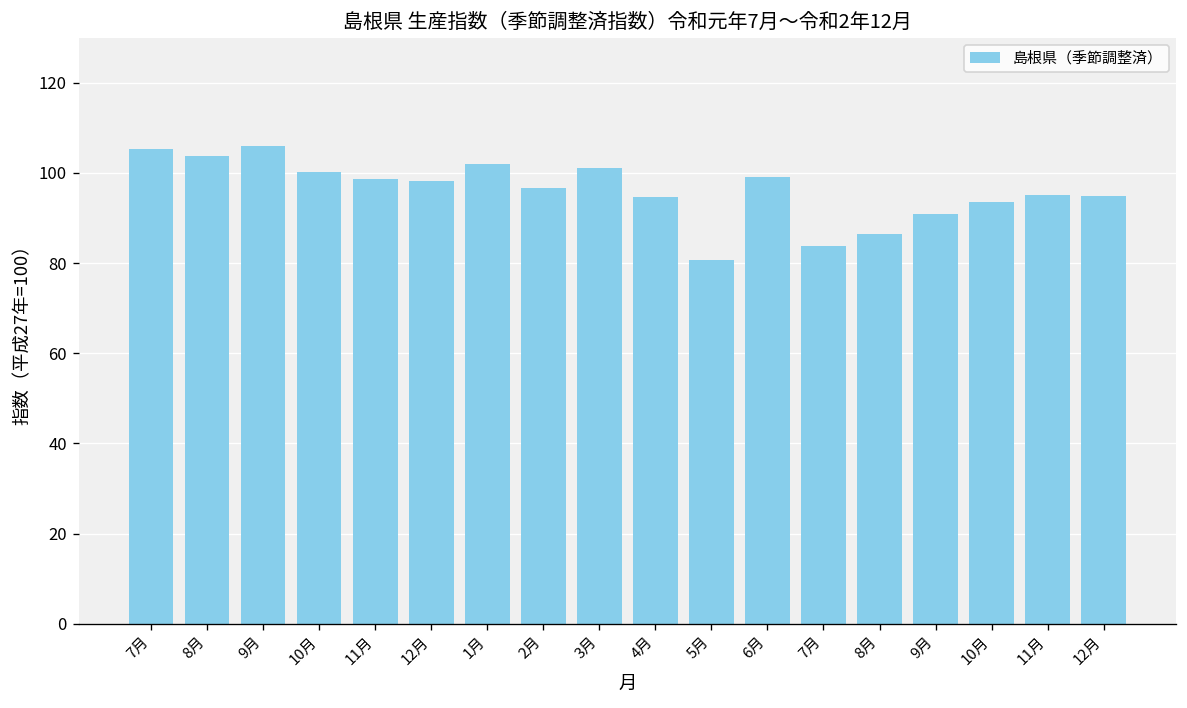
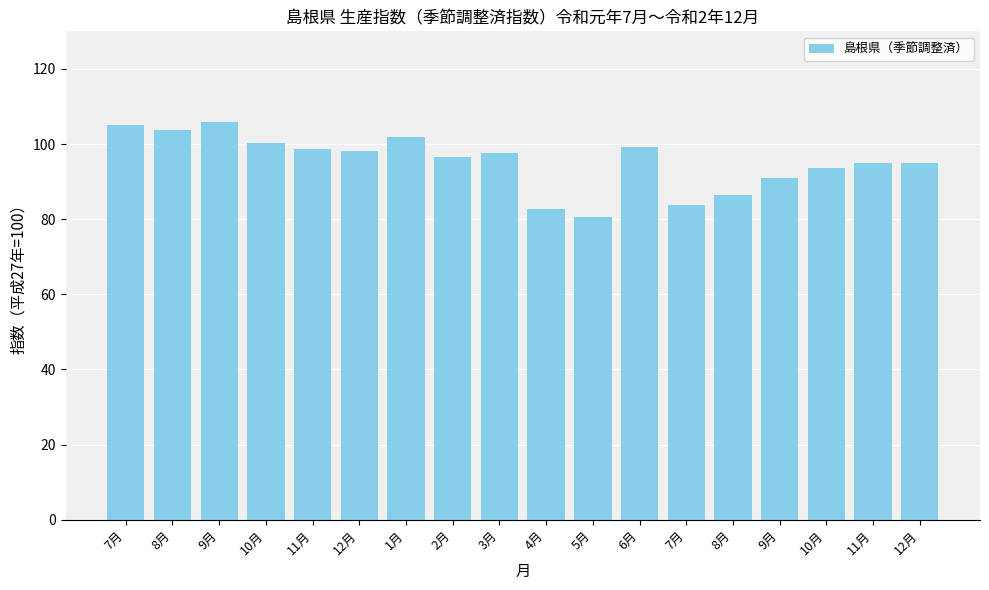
3月: 101 -> 98
4月: 95 -> 83
